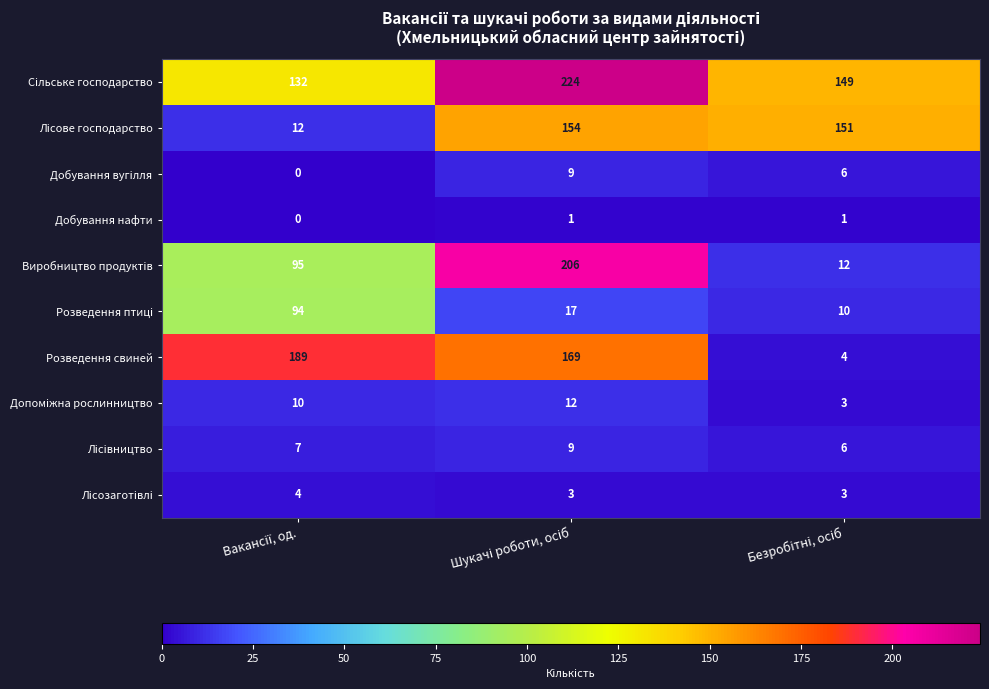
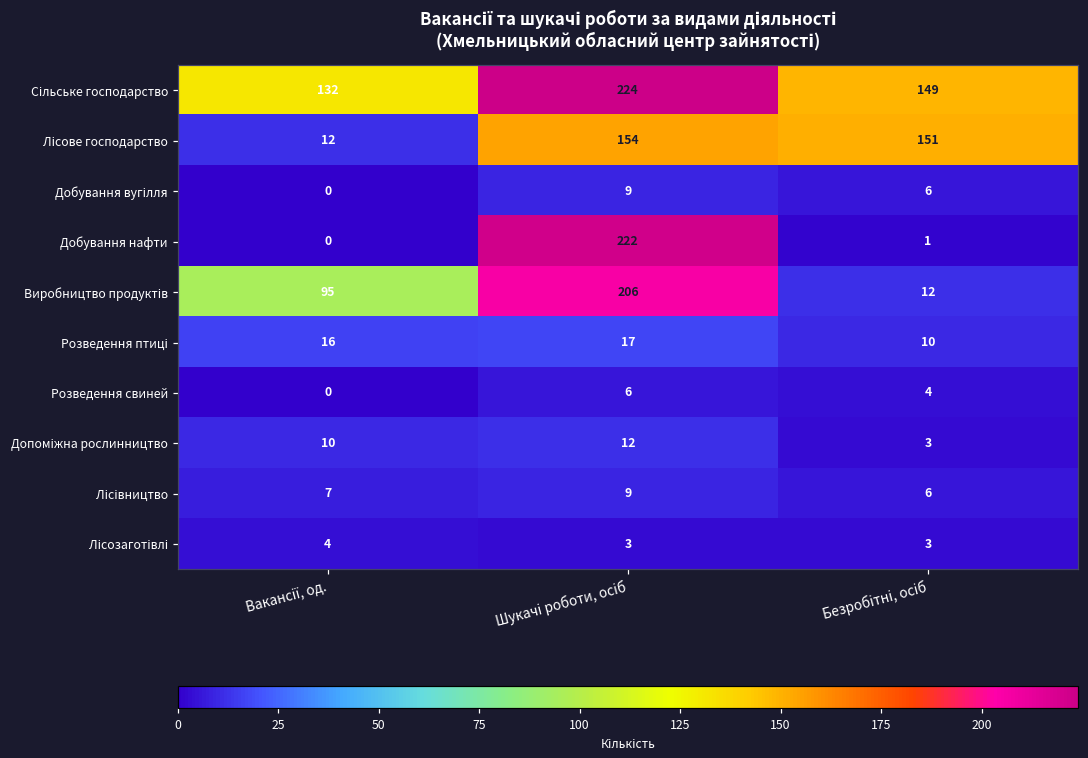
Добування нафти, Шукачі роботи, осіб: 1 -> 222
Розведення птиці, Вакансії, од.: 94 -> 16
Розведення свиней, Вакансії, од.: 189 -> 0
Розведення свиней, Шукачі роботи, осіб: 169 -> 6
